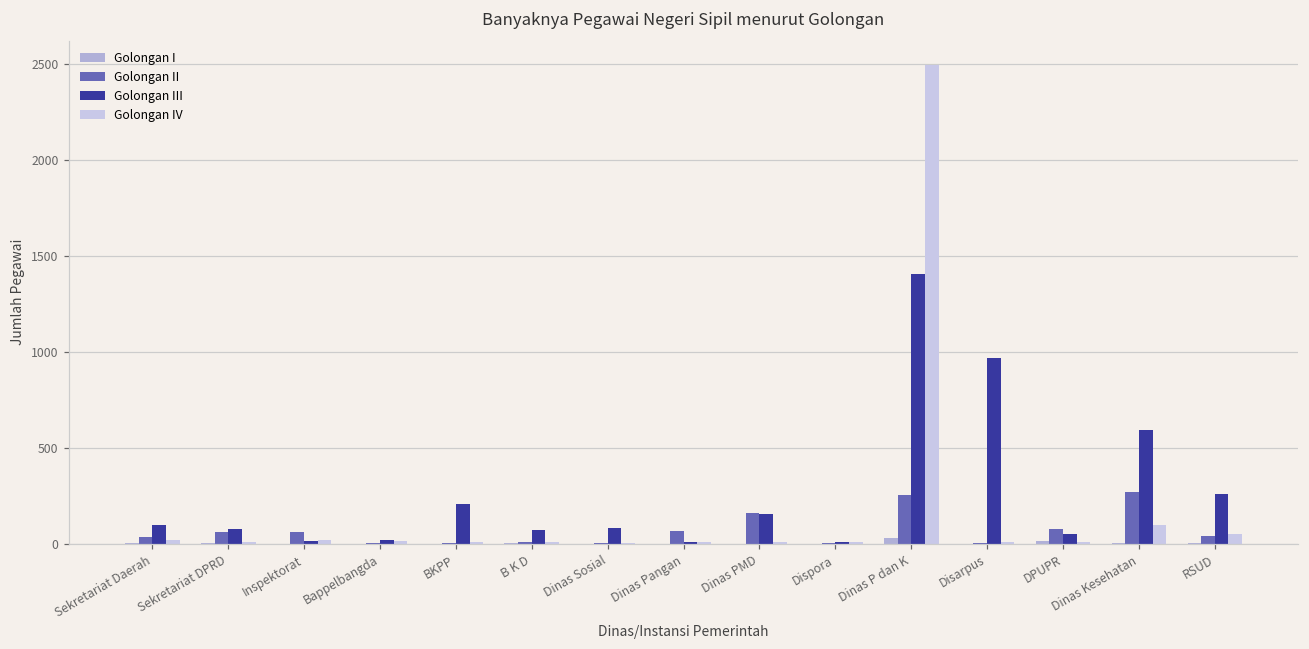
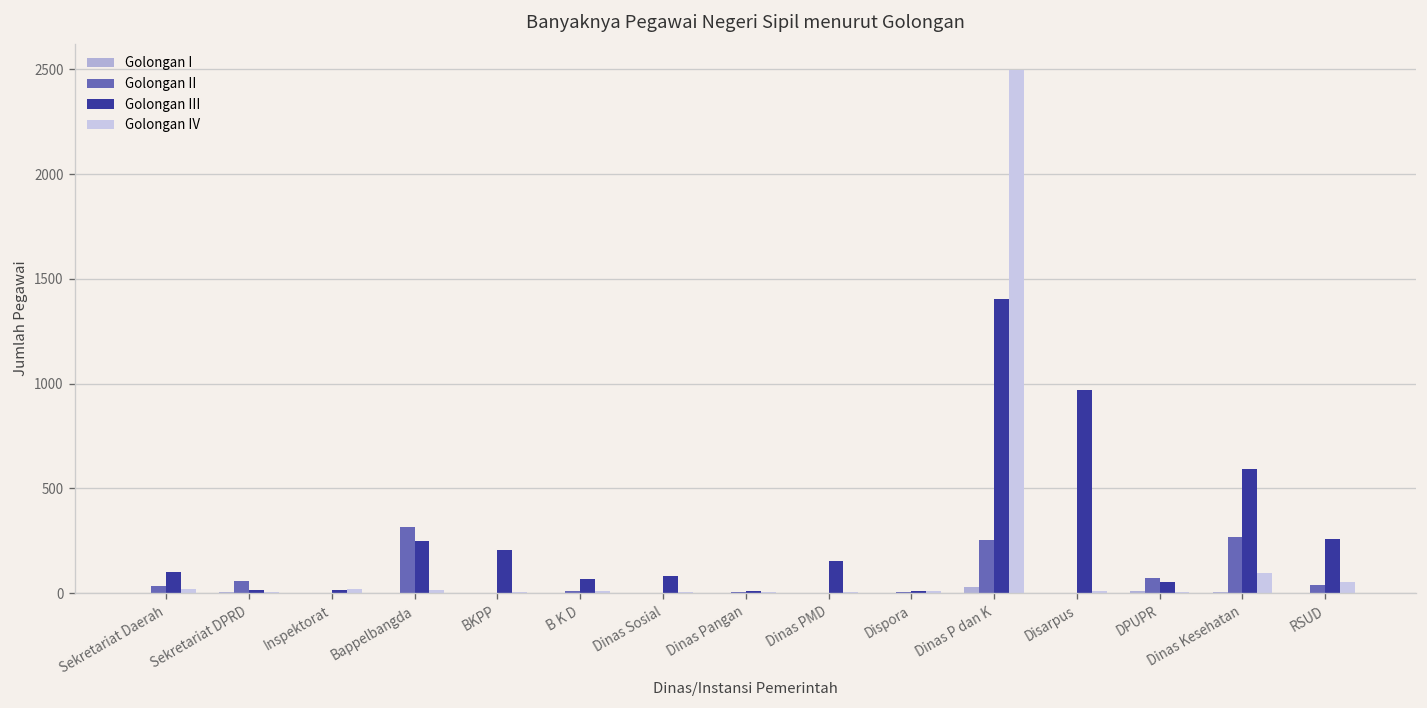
Golongan III, Sekretariat DPRD: 80 -> 10
Golongan II, Inspektorat: 60 -> 0
Golongan II, Bappelbangda: 0 -> 320
Golongan III, Bappelbangda: 20 -> 250
Golongan II, Dinas Pangan: 70 -> 0
Golongan II, Dinas PMD: 160 -> 0
